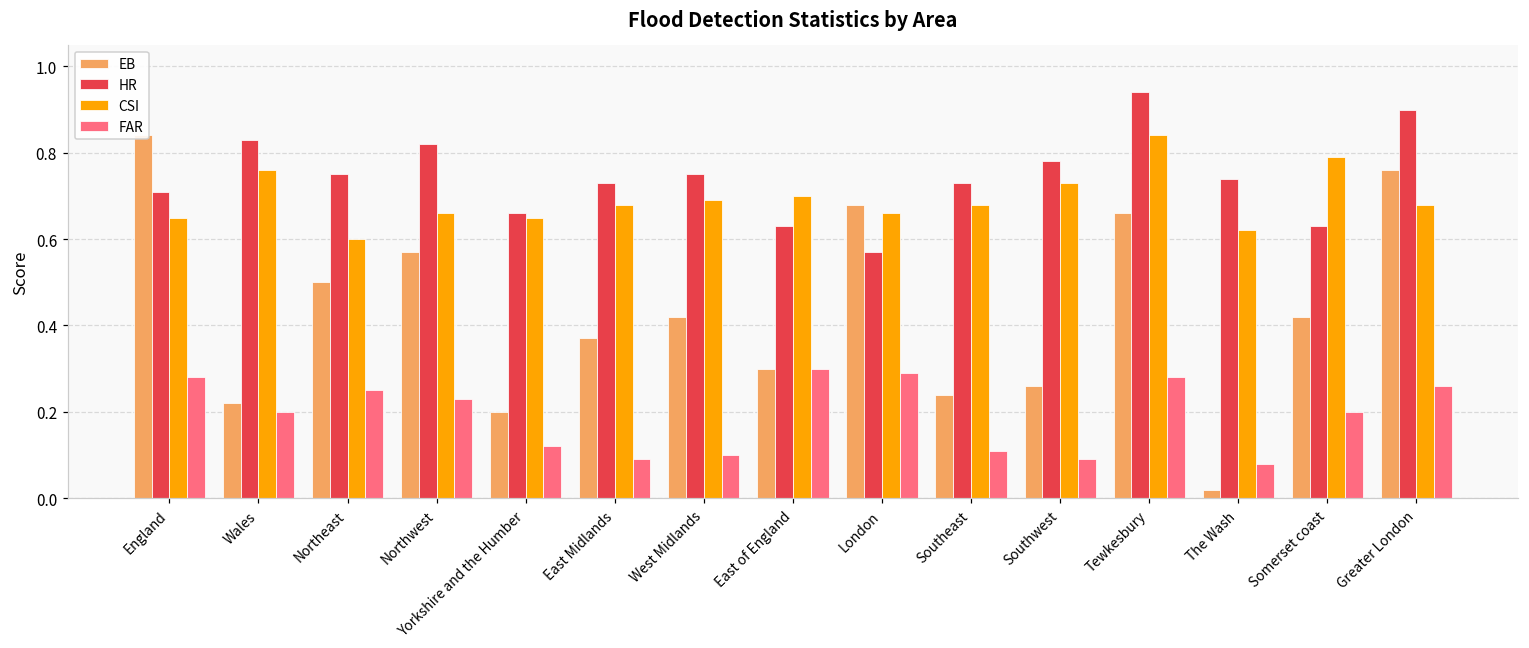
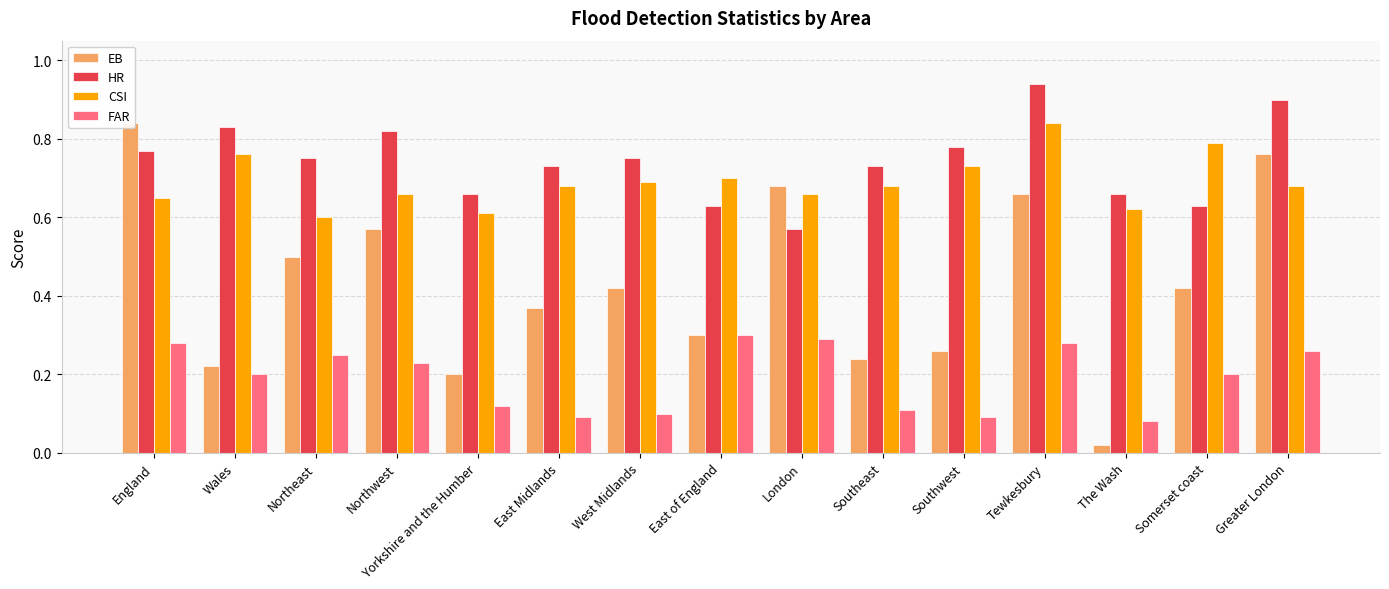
HR, England: 0.71 -> 0.77
CSI, Yorkshire and the Humber: 0.65 -> 0.61
HR, The Wash: 0.74 -> 0.66
